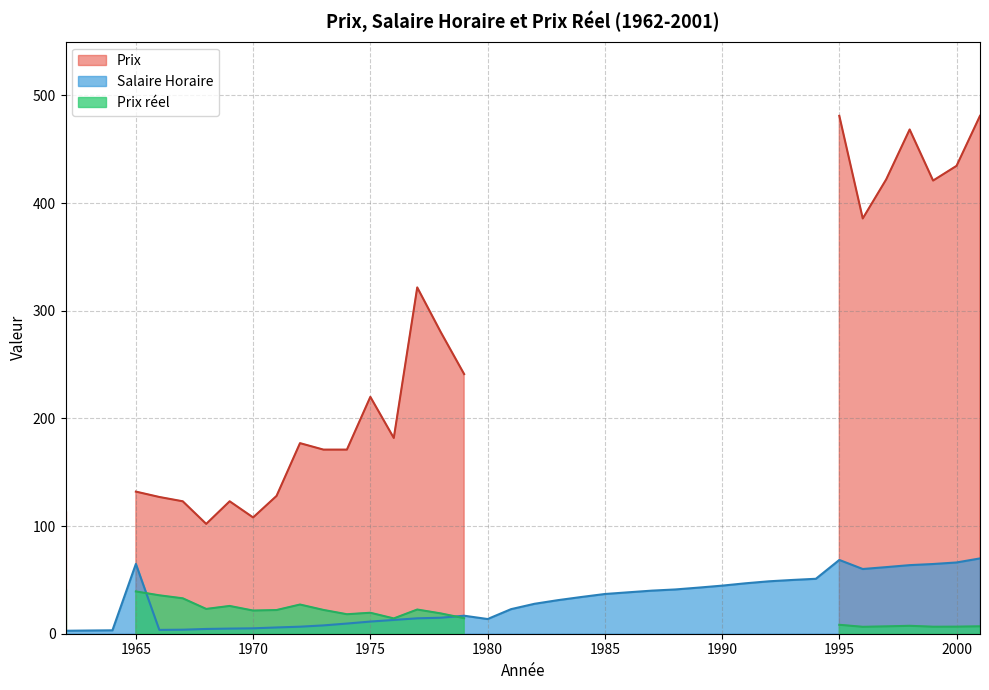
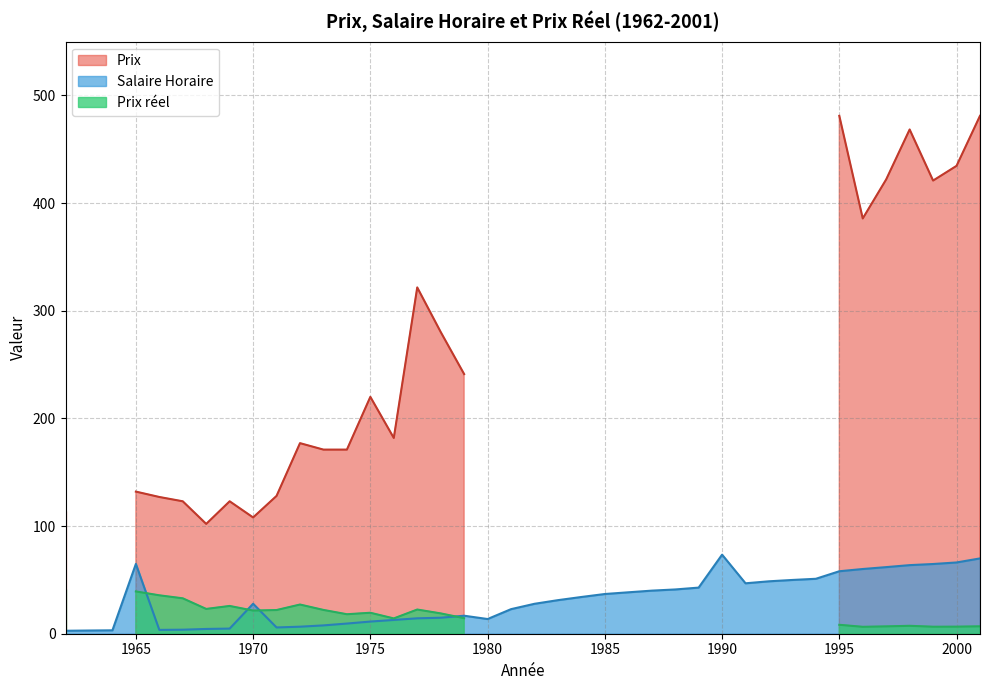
Salaire Horaire, 1970: 5 -> 28
Salaire Horaire, 1990: 45 -> 73
Salaire Horaire, 1995: 69 -> 58
